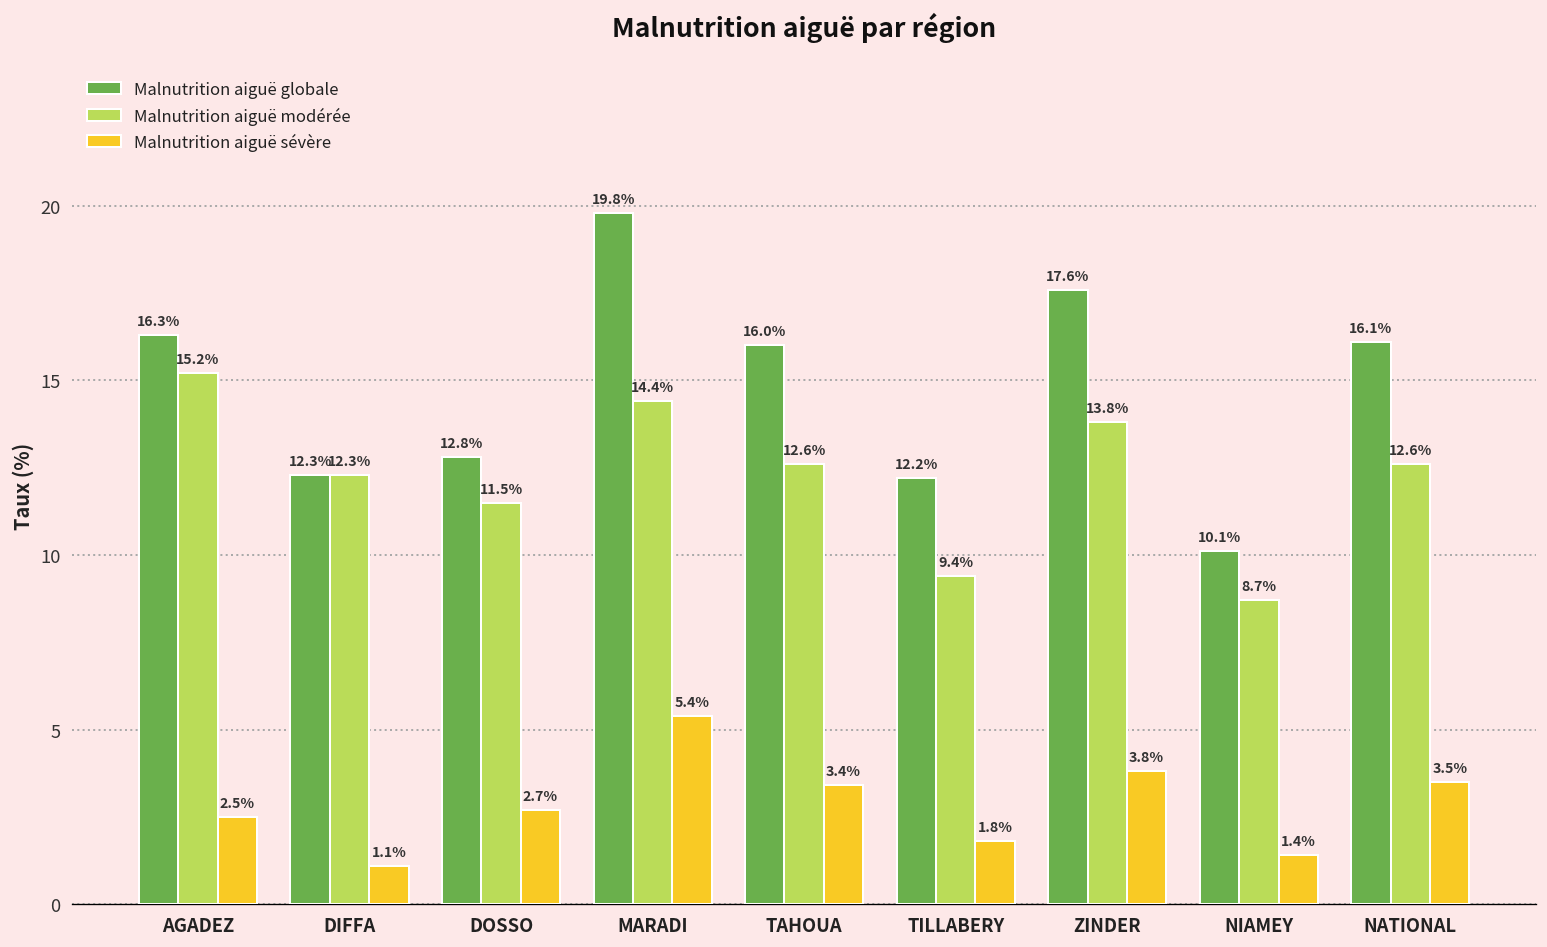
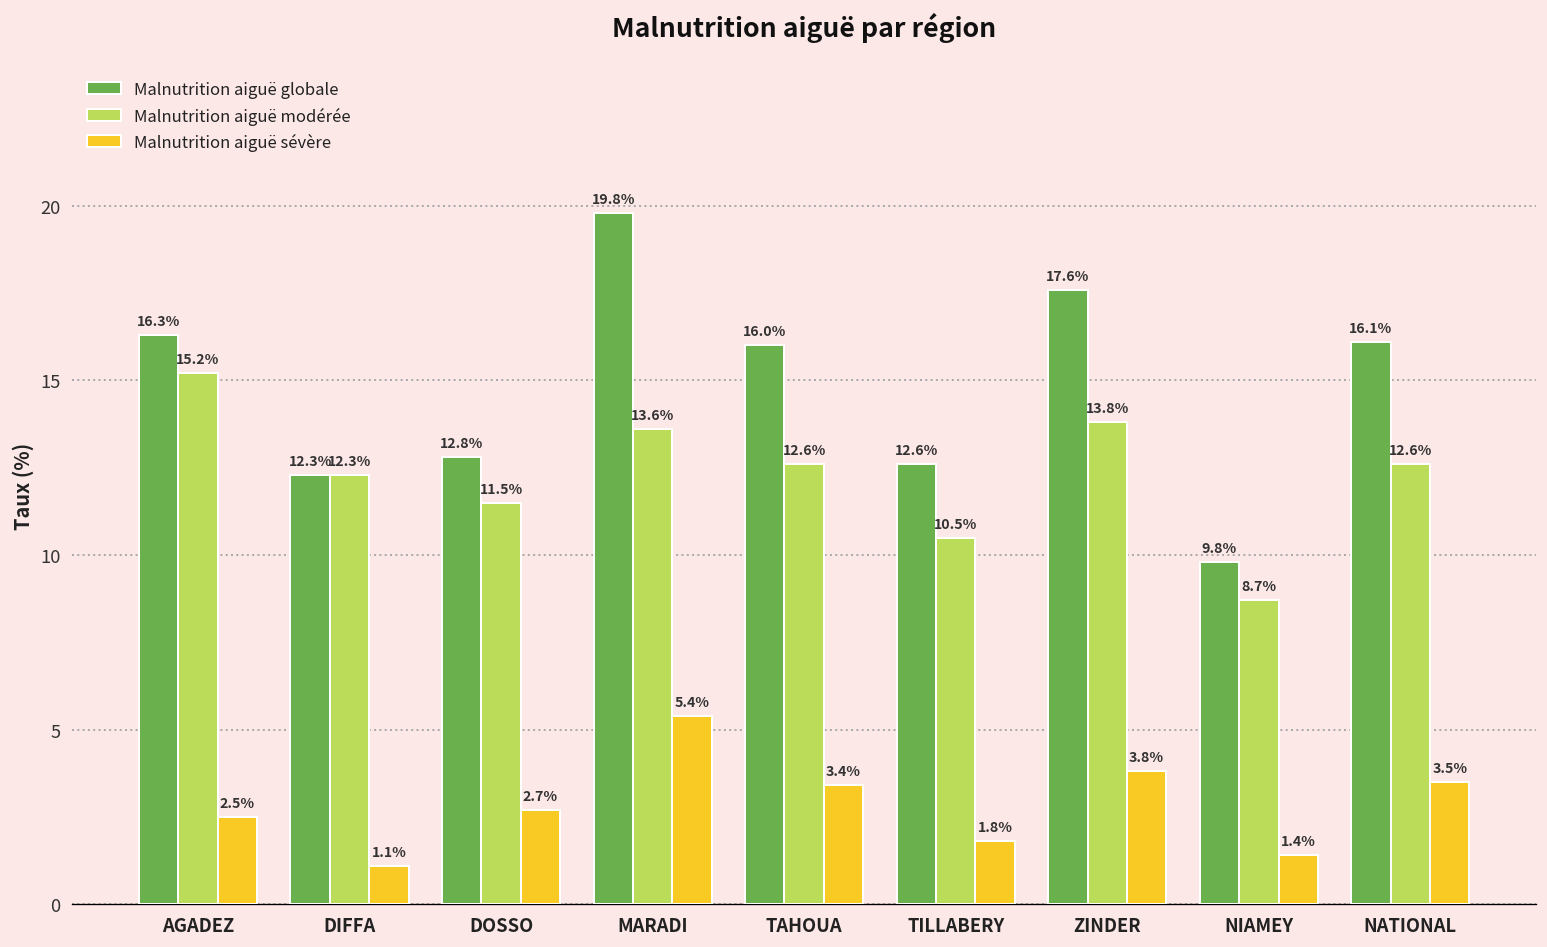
Malnutrition aiguë modérée, MARADI: 14.4% -> 13.6%
Malnutrition aiguë globale, TILLABERY: 12.2% -> 12.6%
Malnutrition aiguë modérée, TILLABERY: 9.4% -> 10.5%
Malnutrition aiguë globale, NIAMEY: 10.1% -> 9.8%
